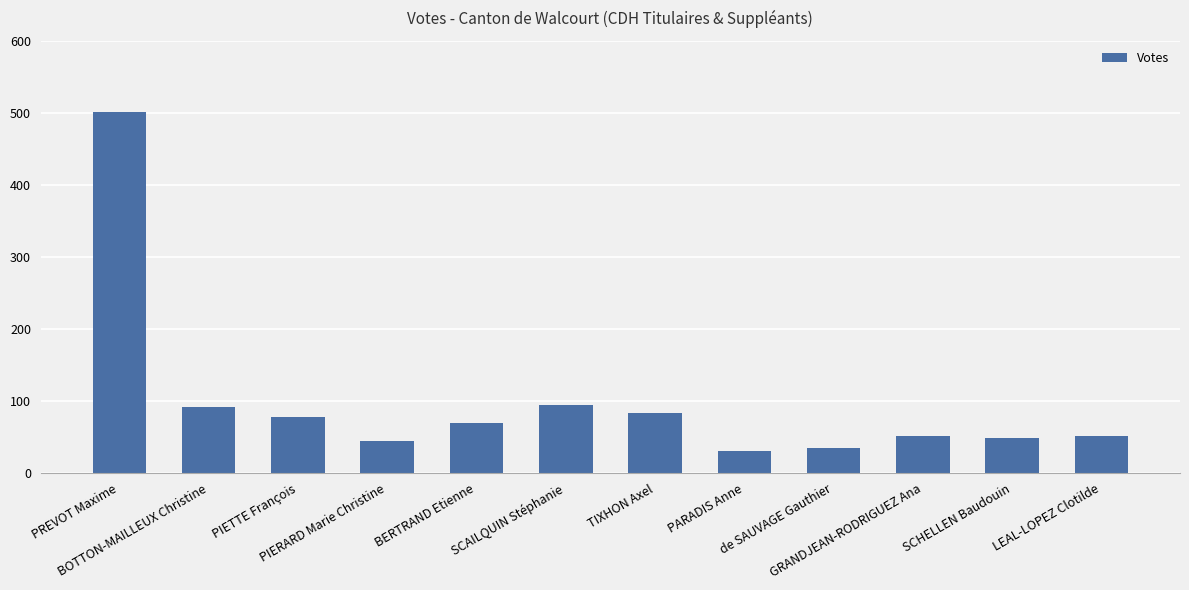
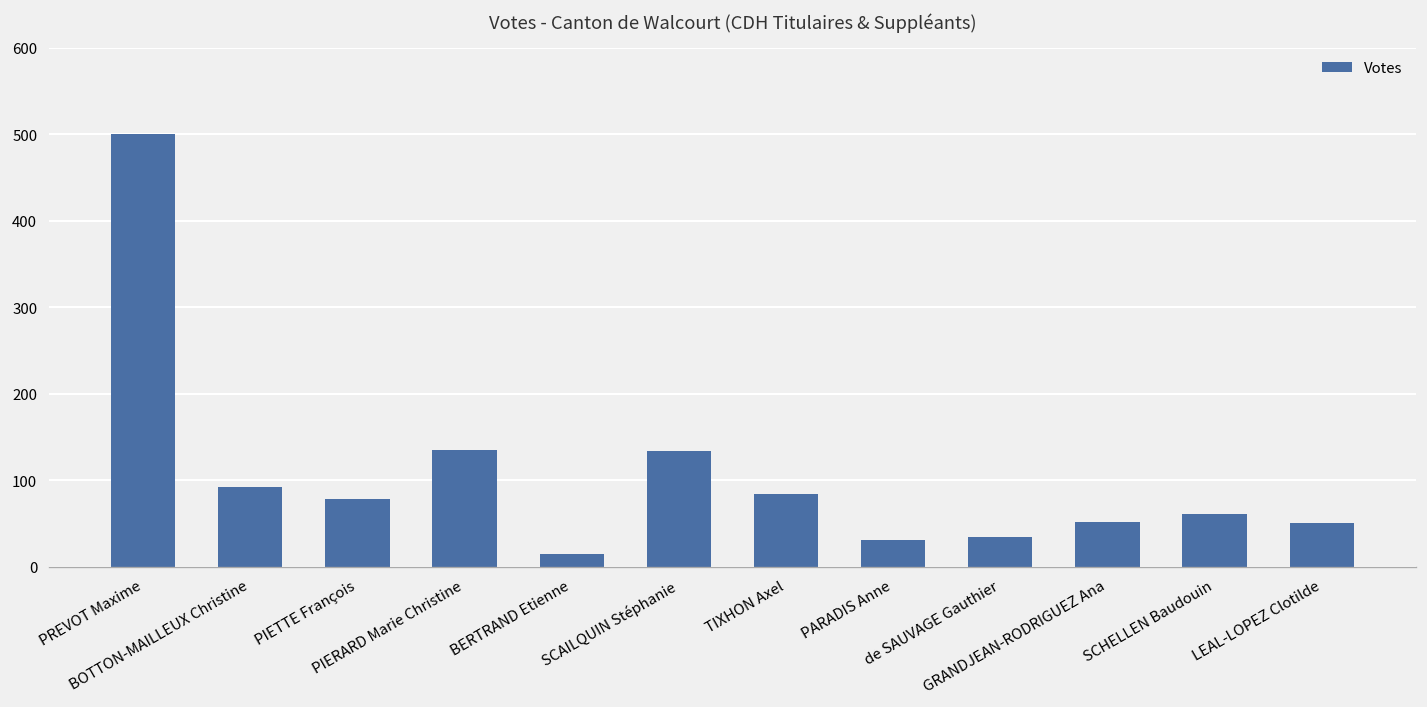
PIERARD Marie Christine: 50 -> 140
BERTRAND Etienne: 70 -> 20
SCAILQUIN Stéphanie: 90 -> 130
SCHELLEN Baudouin: 50 -> 60
